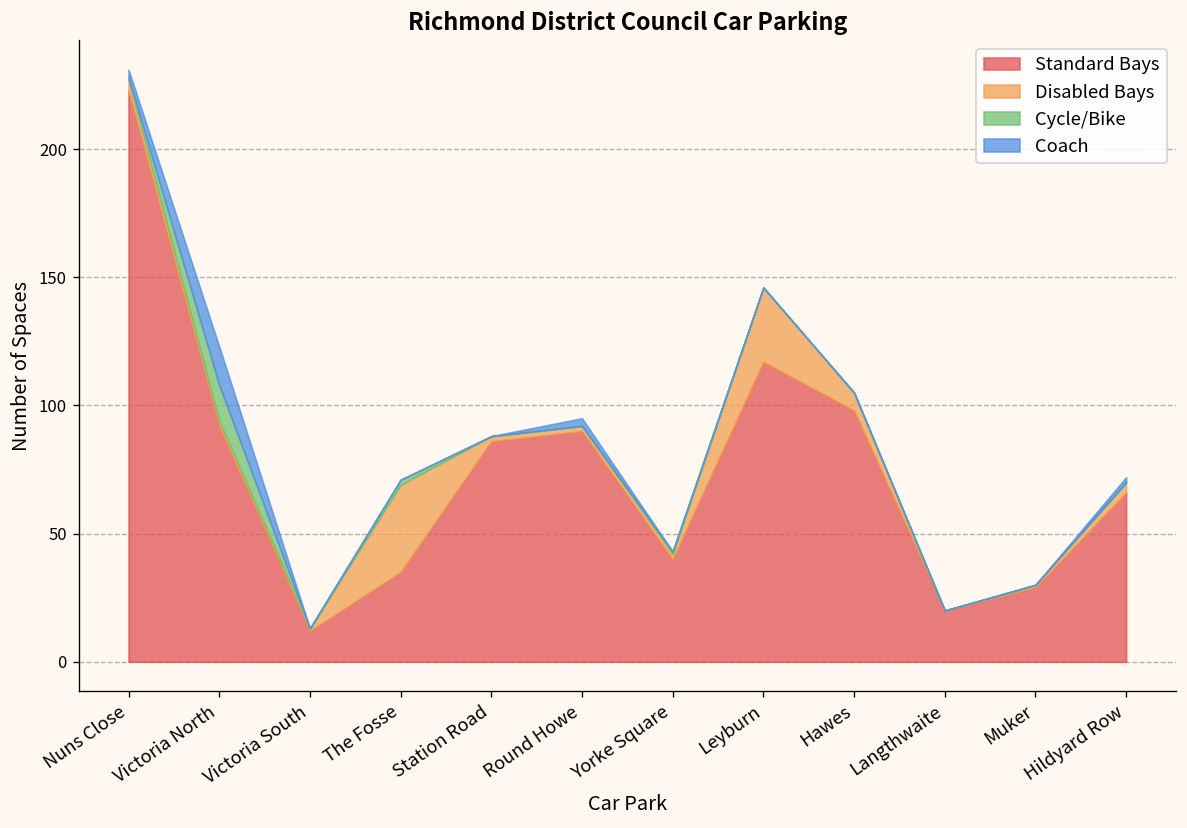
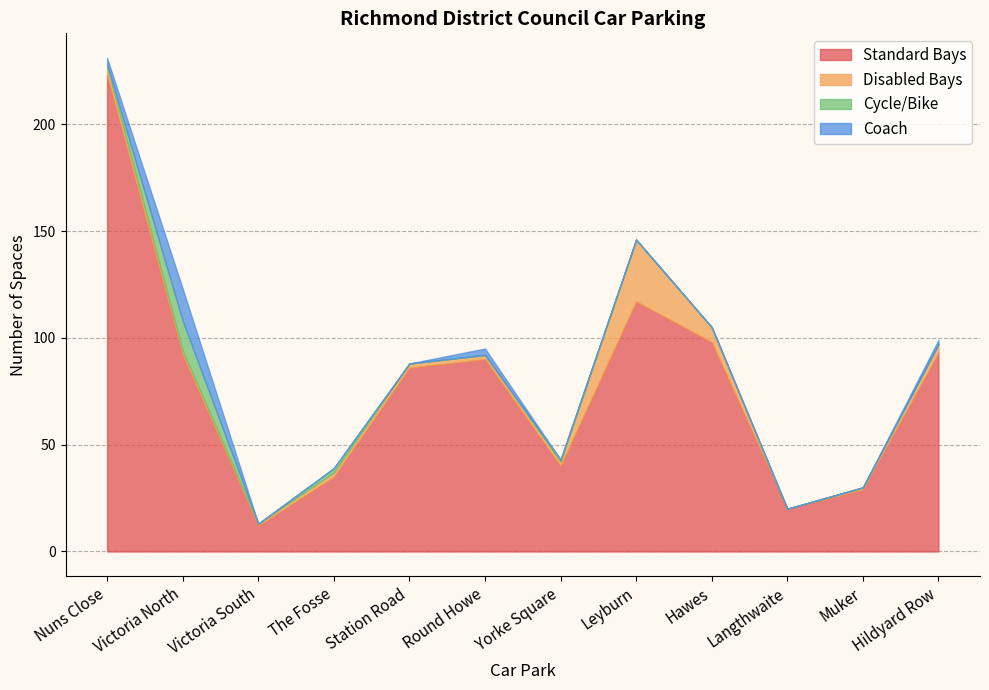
Disabled Bays, The Fosse: 34 -> 2
Standard Bays, Hildyard Row: 66 -> 93
